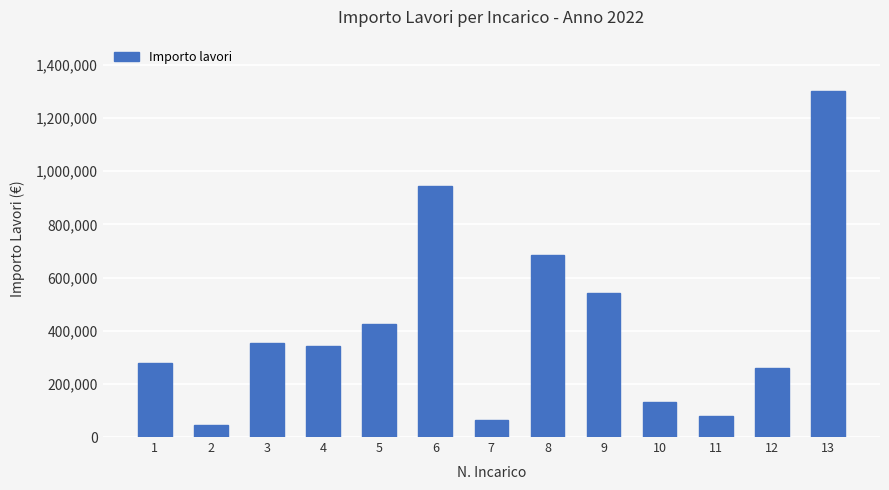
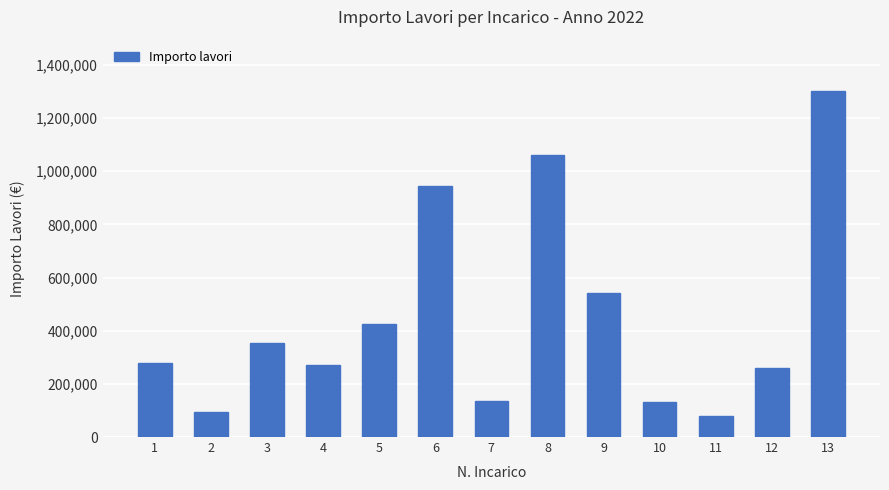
2: 50,000 -> 90,000
4: 340,000 -> 270,000
7: 60,000 -> 140,000
8: 690,000 -> 1,060,000
